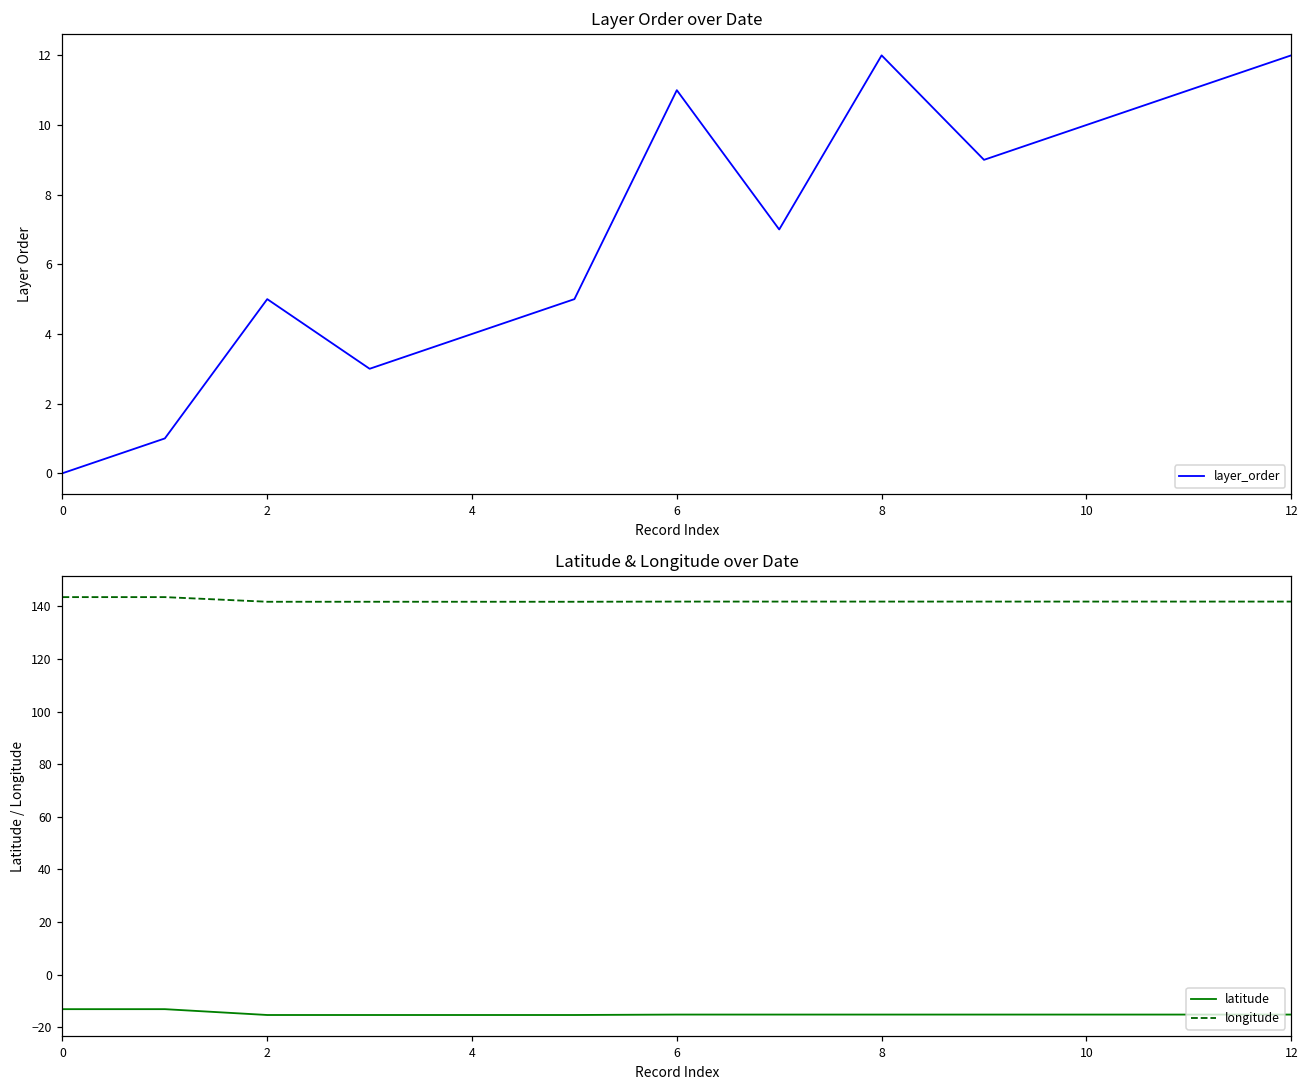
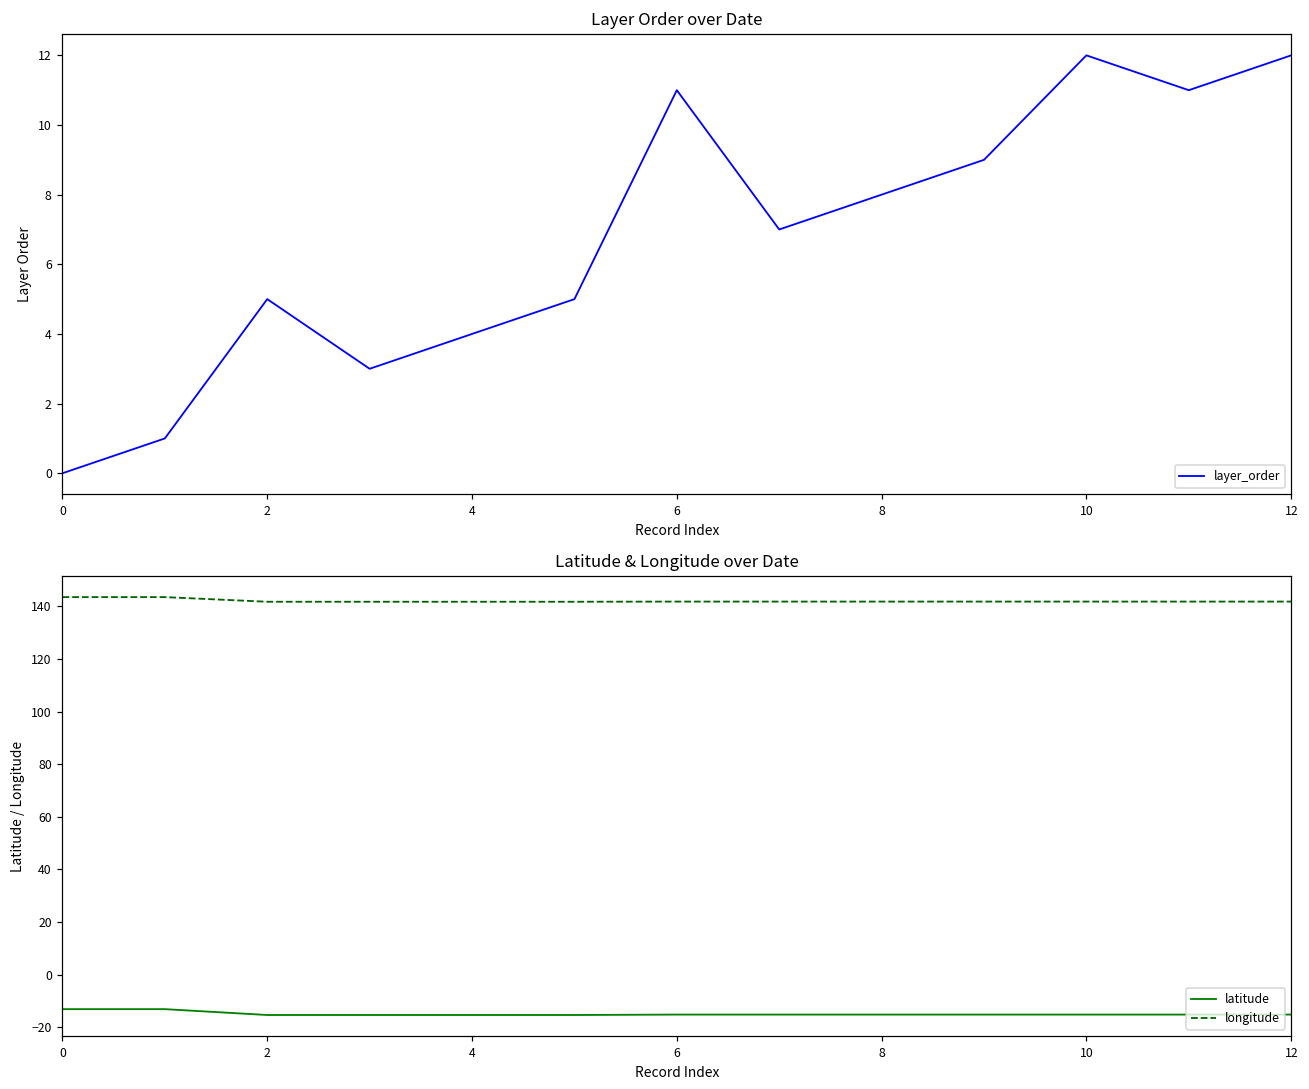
Layer Order over Date, 8: 12 -> 8
Layer Order over Date, 10: 10 -> 12
